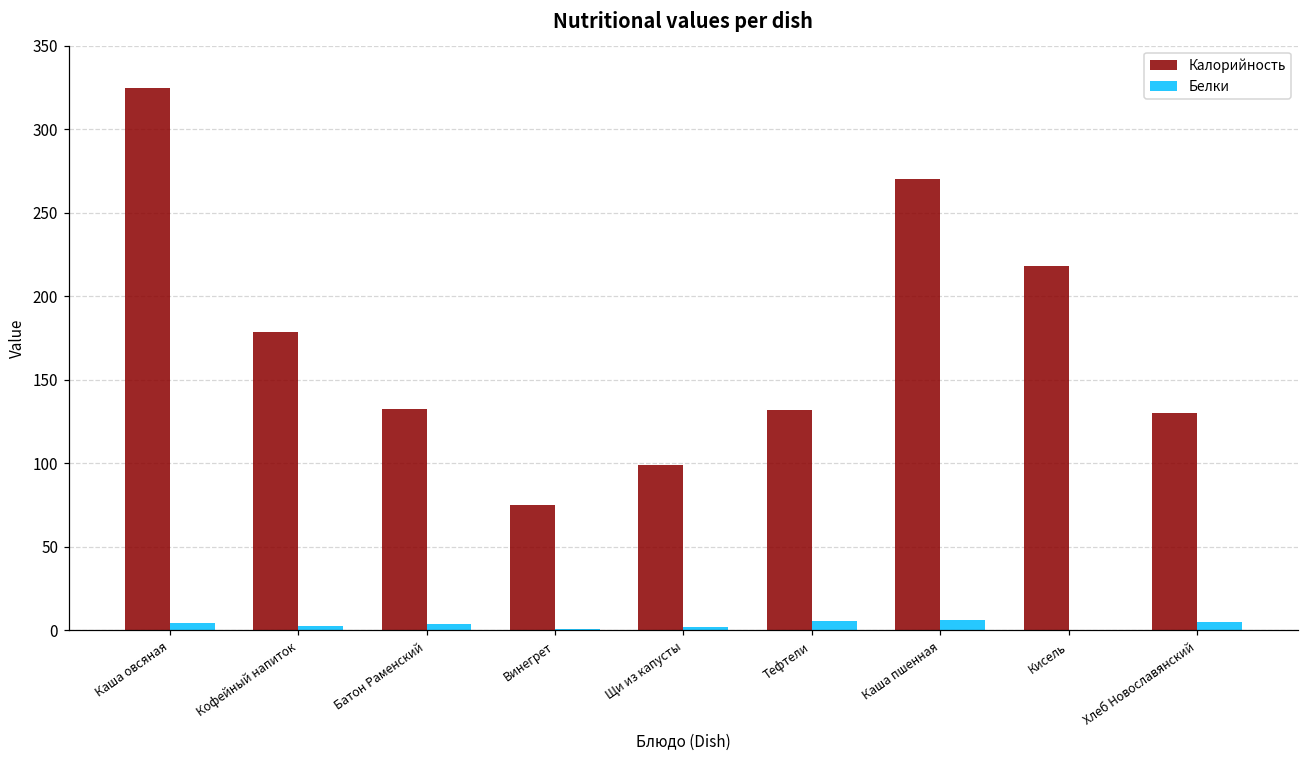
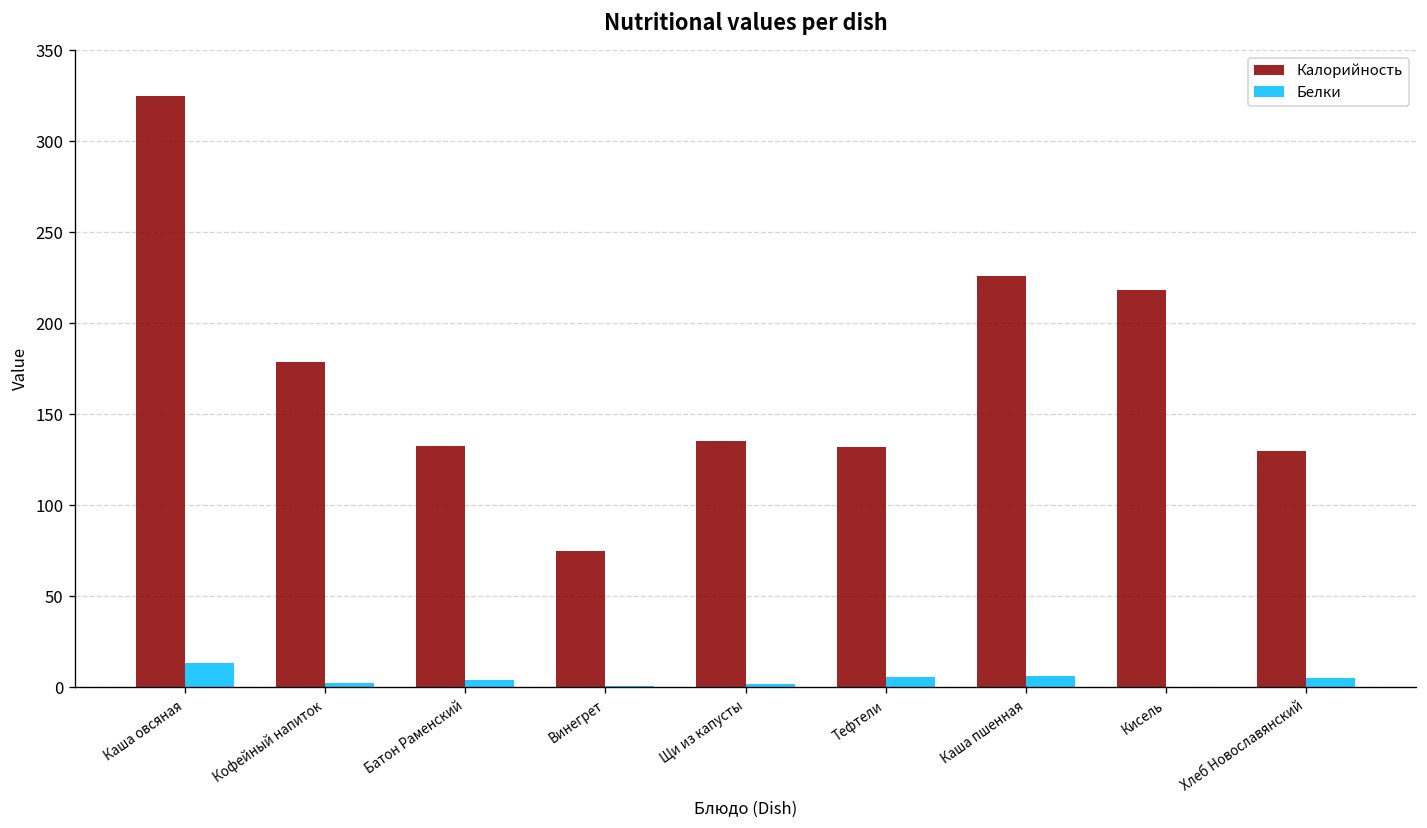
Белки, Каша овсяная: 4 -> 14
Калорийность, Щи из капусты: 99 -> 135
Калорийность, Каша пшенная: 270 -> 226
